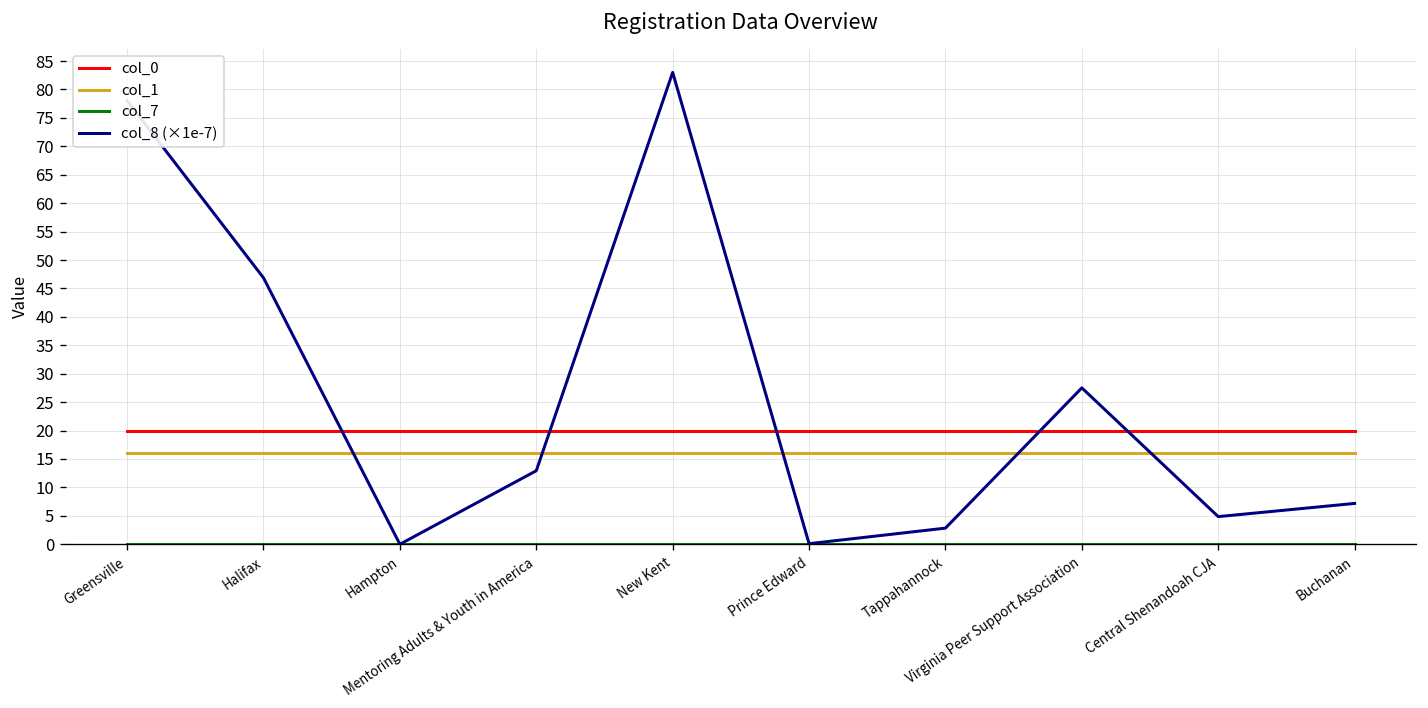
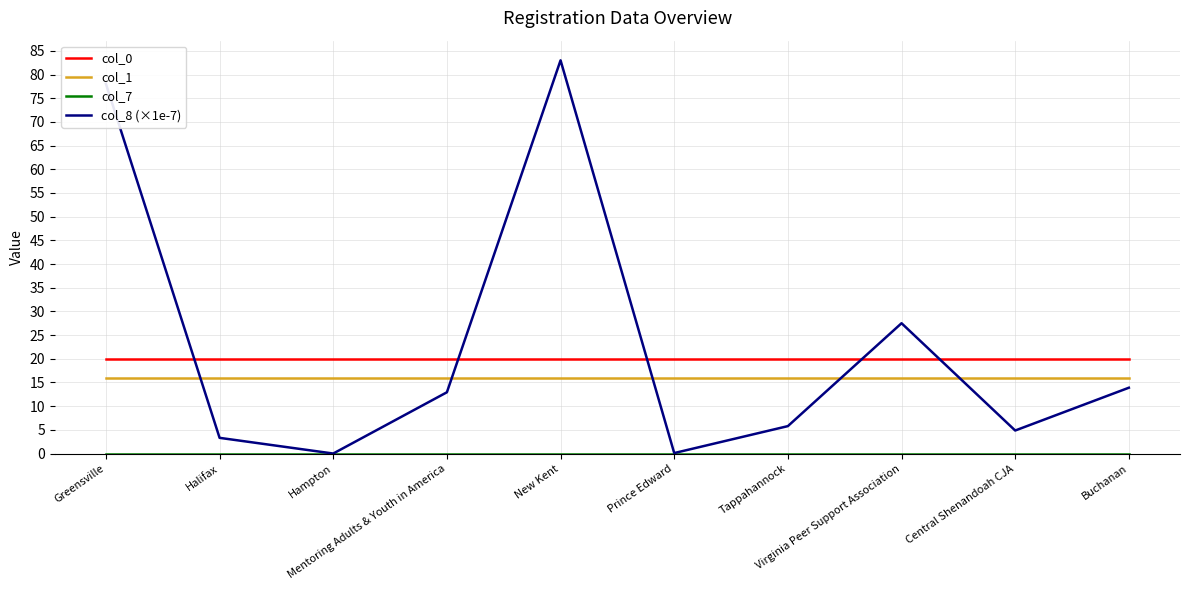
col_8 (×1e-7), Halifax: 47 -> 3
col_8 (×1e-7), Tappahannock: 3 -> 6
col_8 (×1e-7), Buchanan: 7 -> 14
